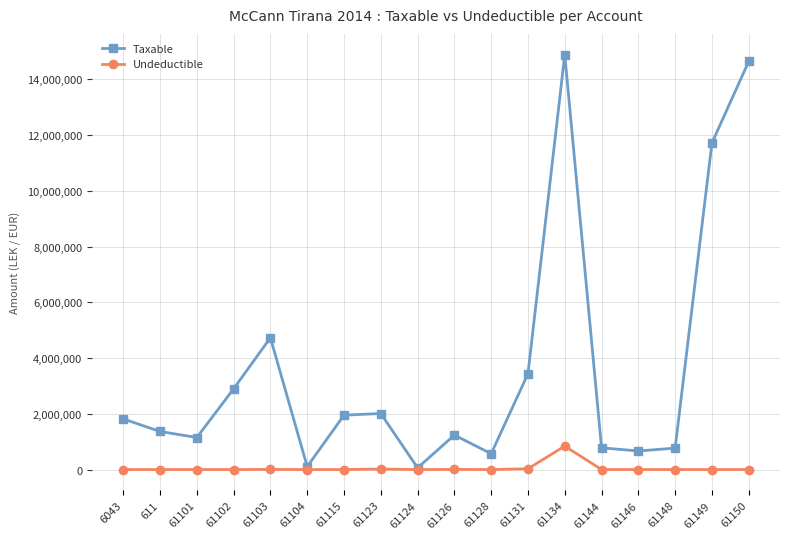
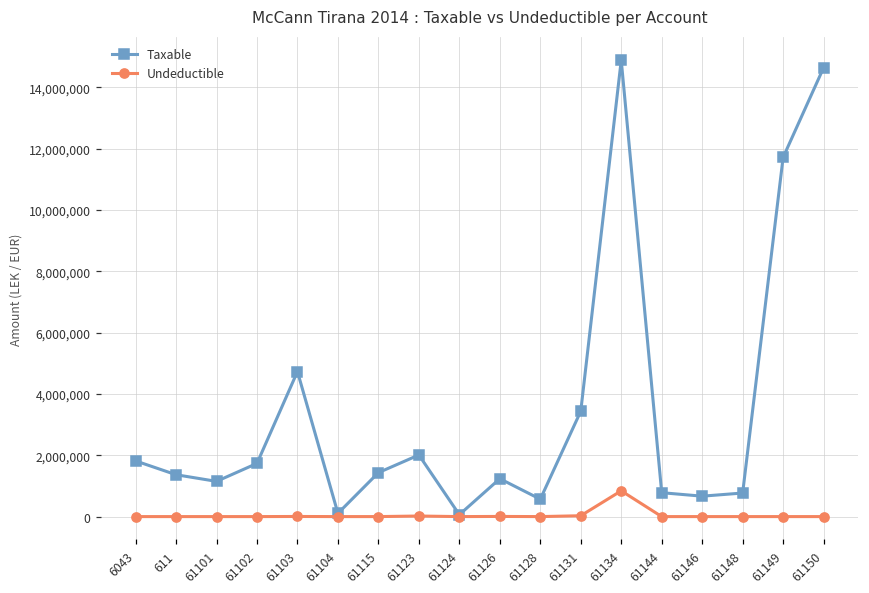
Taxable, 61102: 2,900,000 -> 1,700,000
Taxable, 61115: 2,000,000 -> 1,400,000
